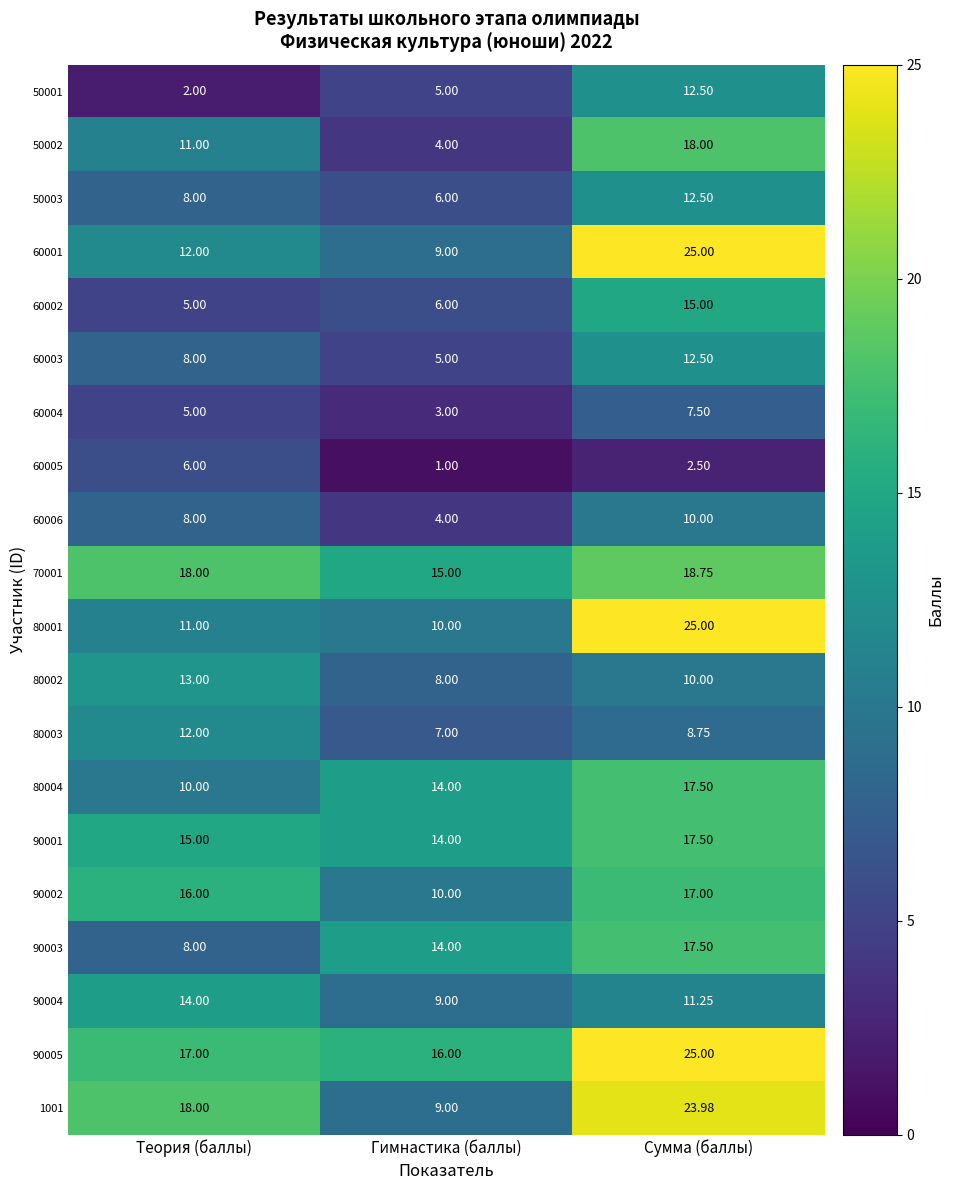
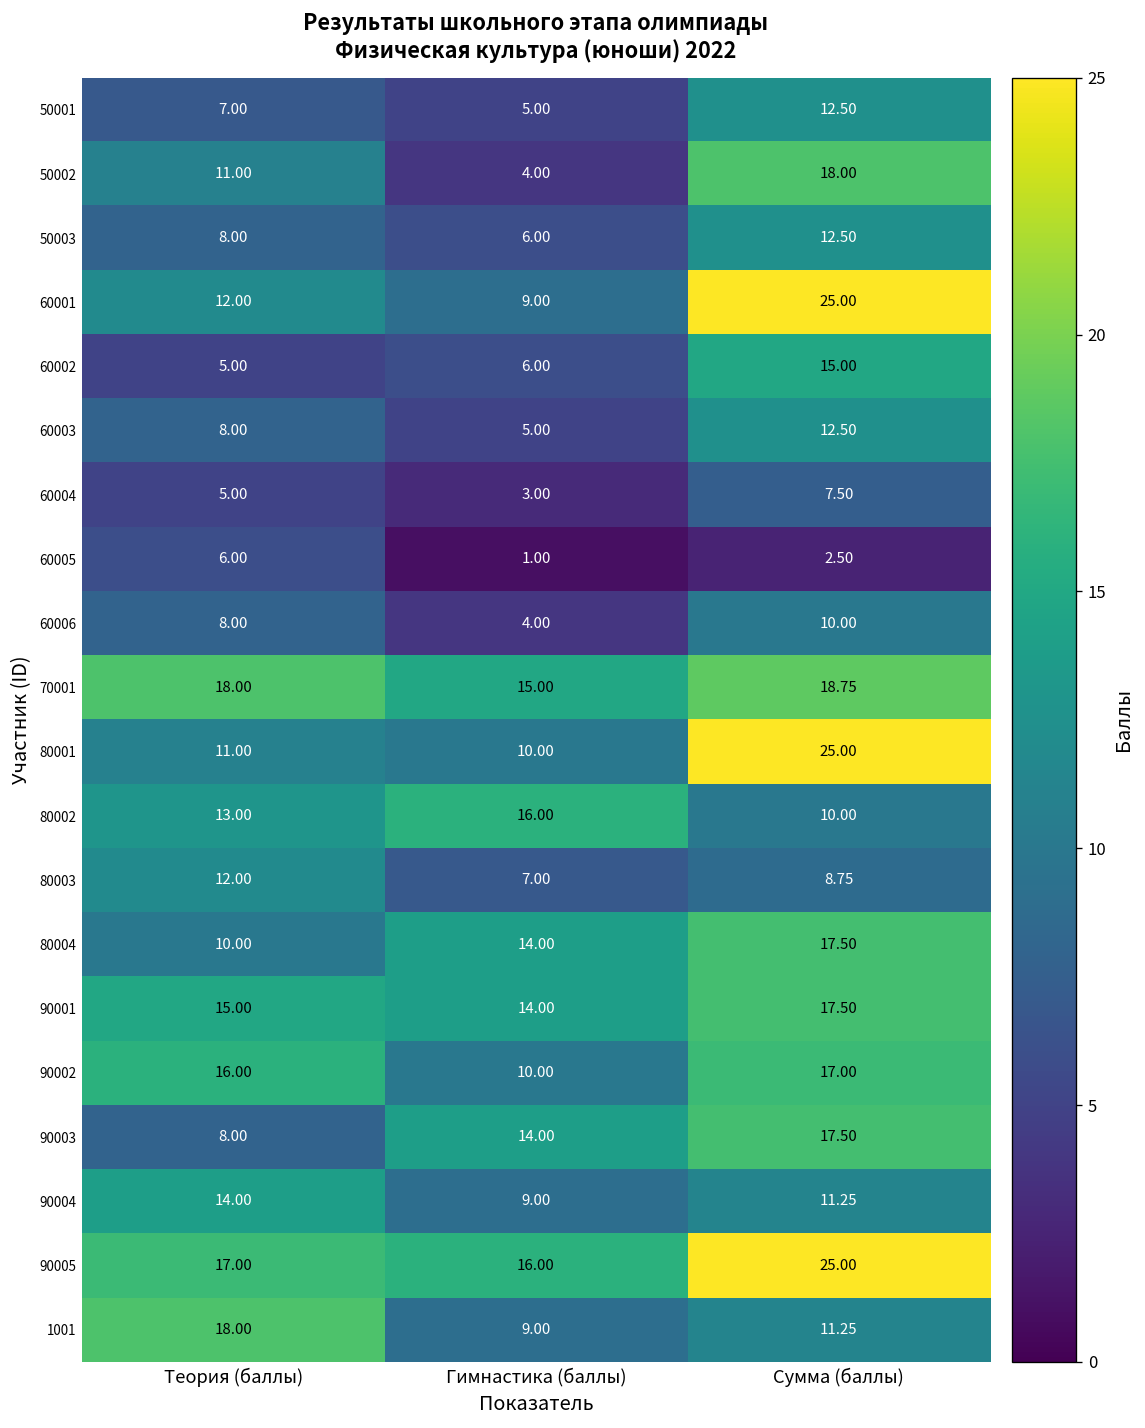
50001, Теория (баллы): 2.00 -> 7.00
80002, Гимнастика (баллы): 8.00 -> 16.00
1001, Сумма (баллы): 23.98 -> 11.25
